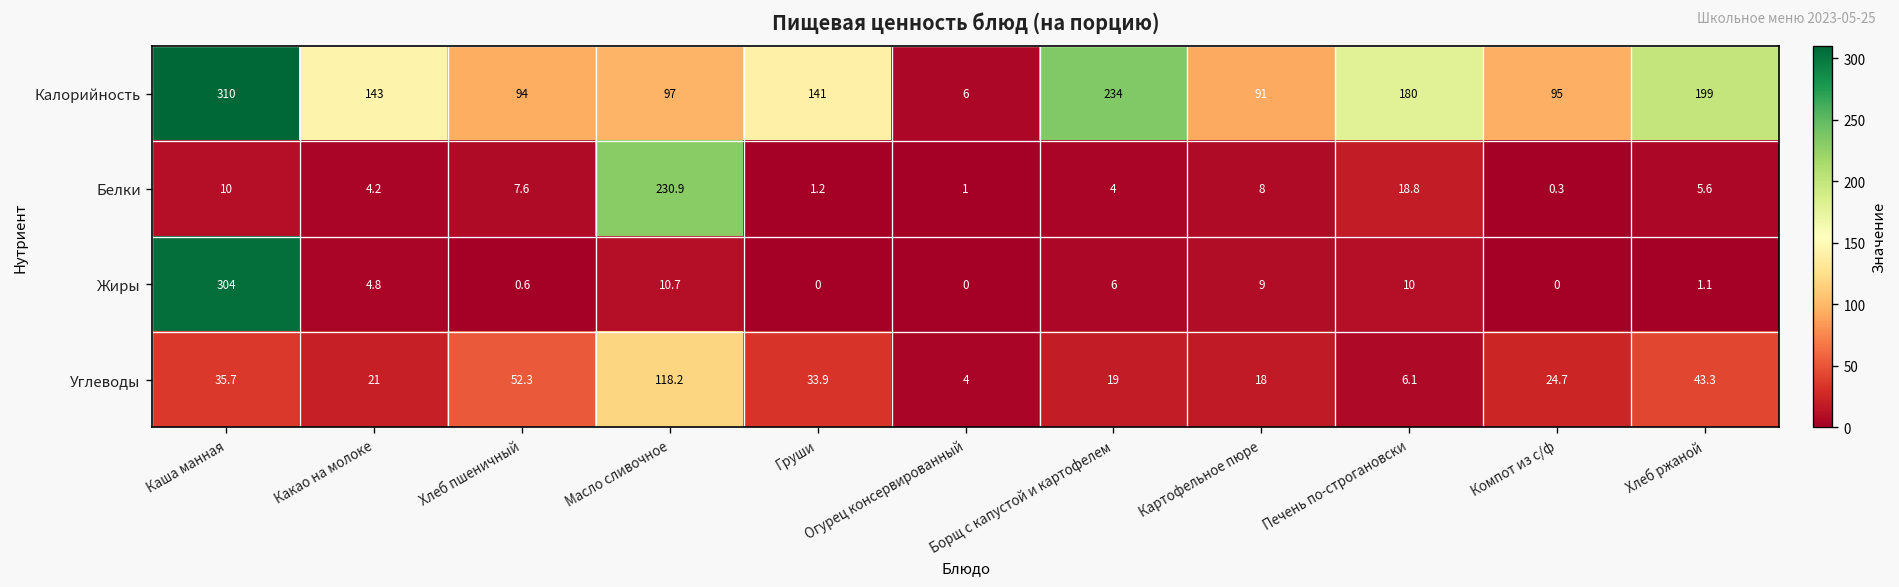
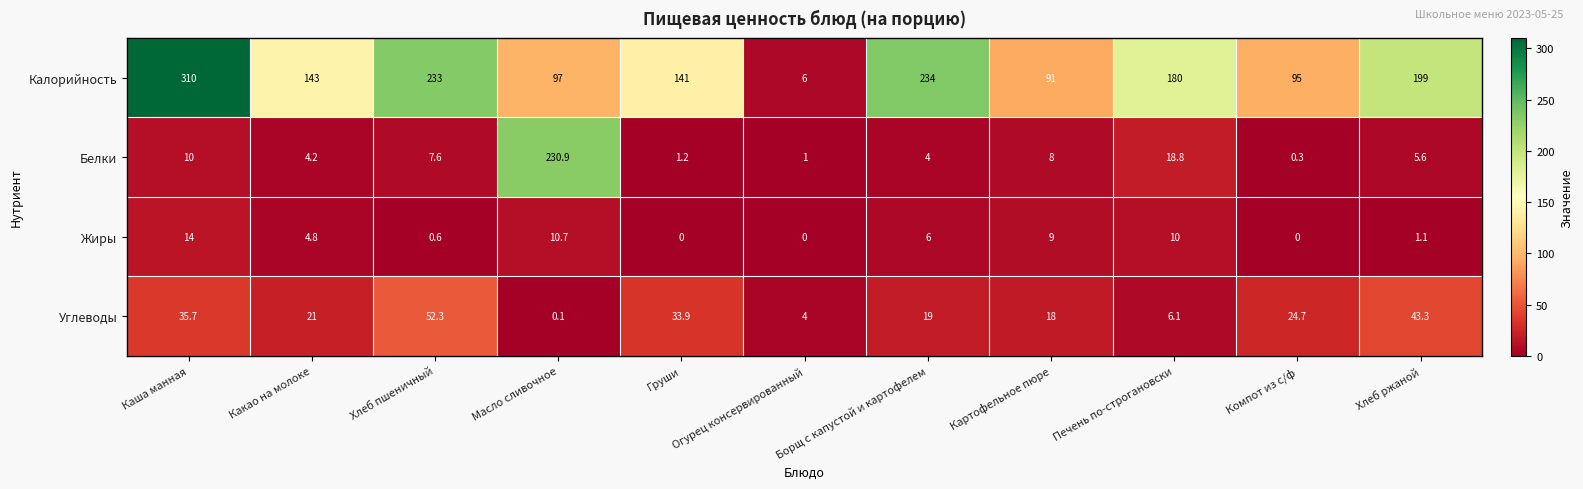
Калорийность, Хлеб пшеничный: 94 -> 233
Жиры, Каша манная: 304 -> 14
Углеводы, Масло сливочное: 118.2 -> 0.1
